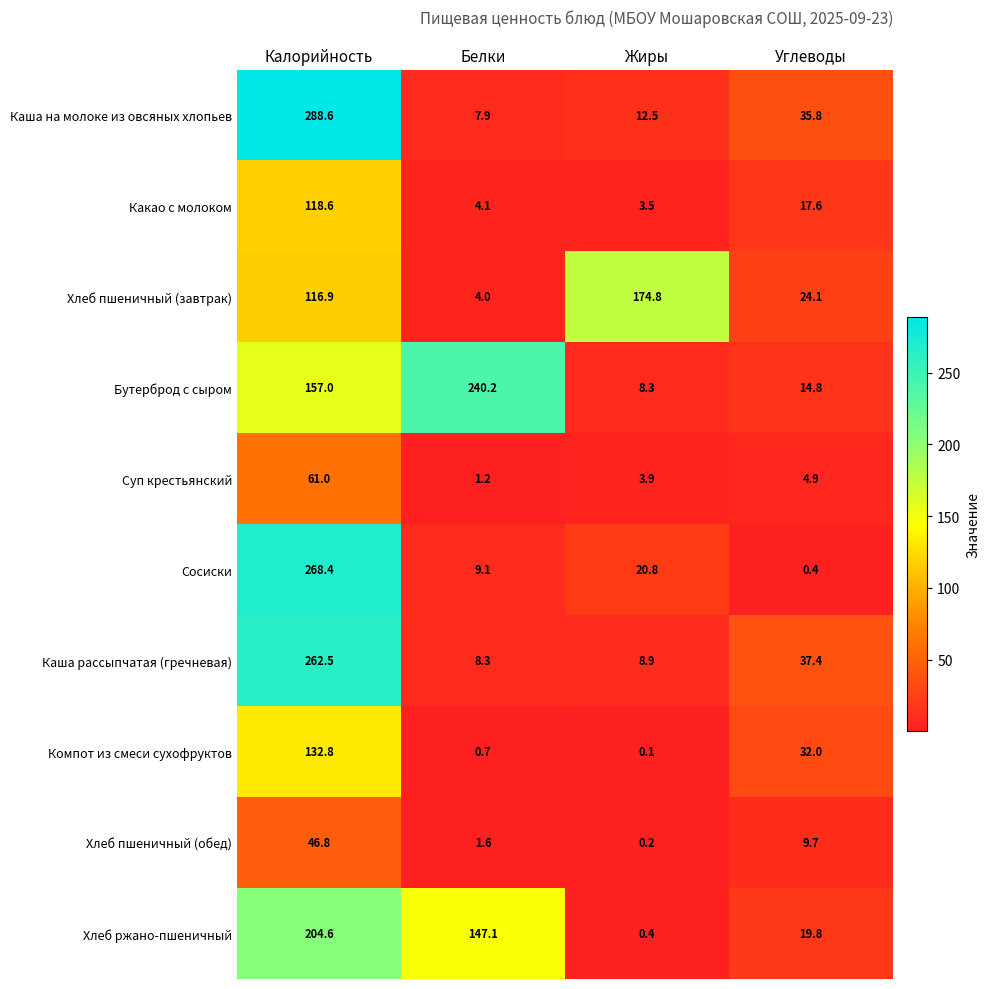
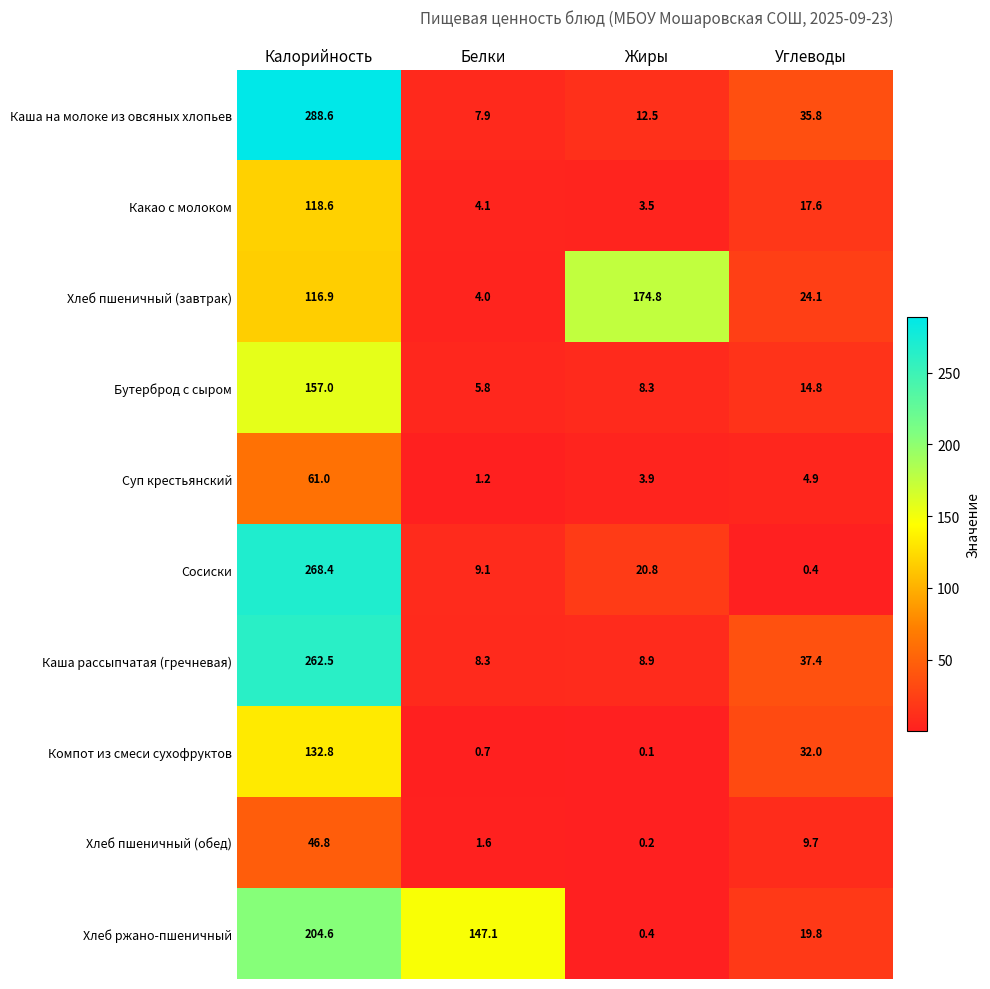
Бутерброд с сыром, Белки: 240.2 -> 5.8
